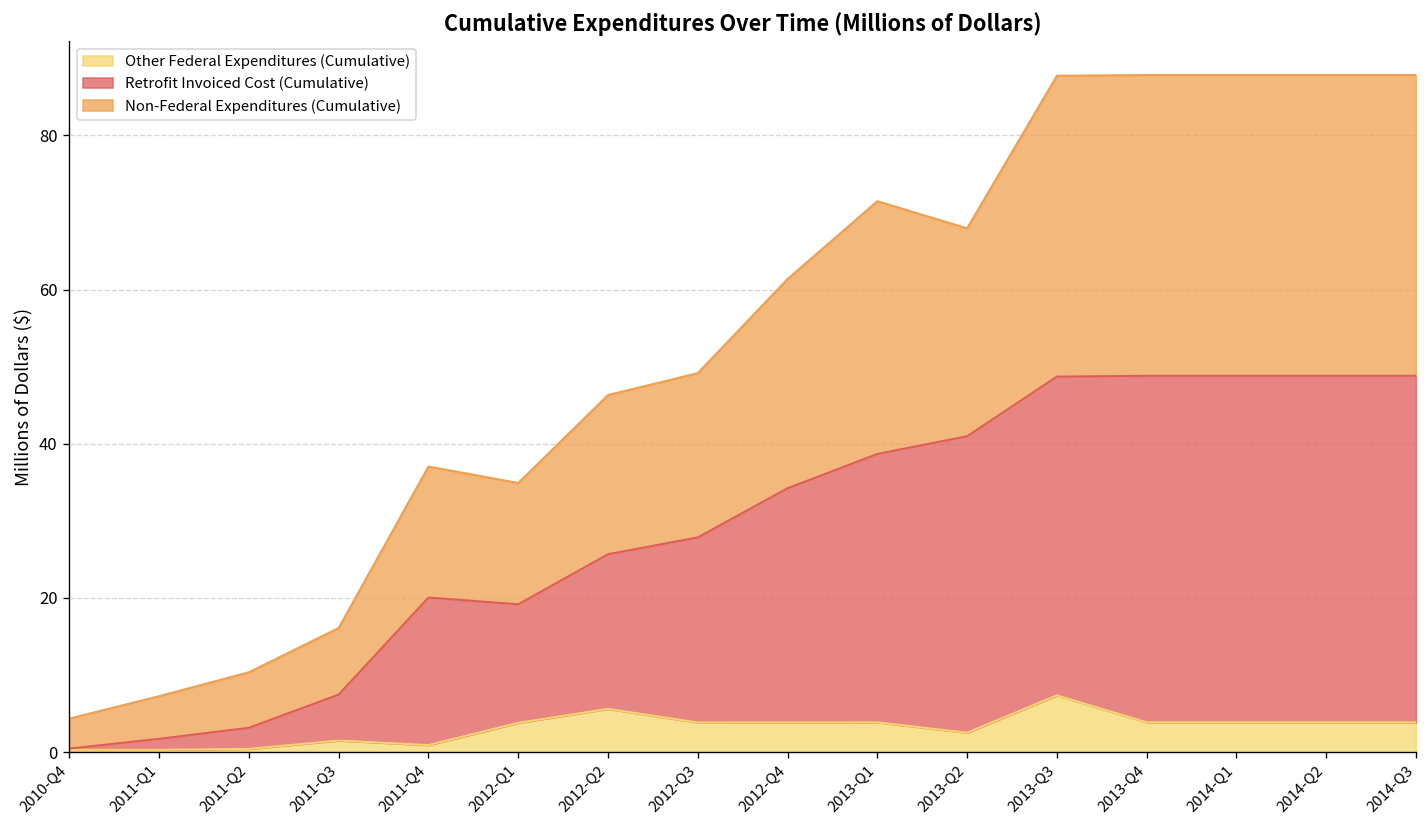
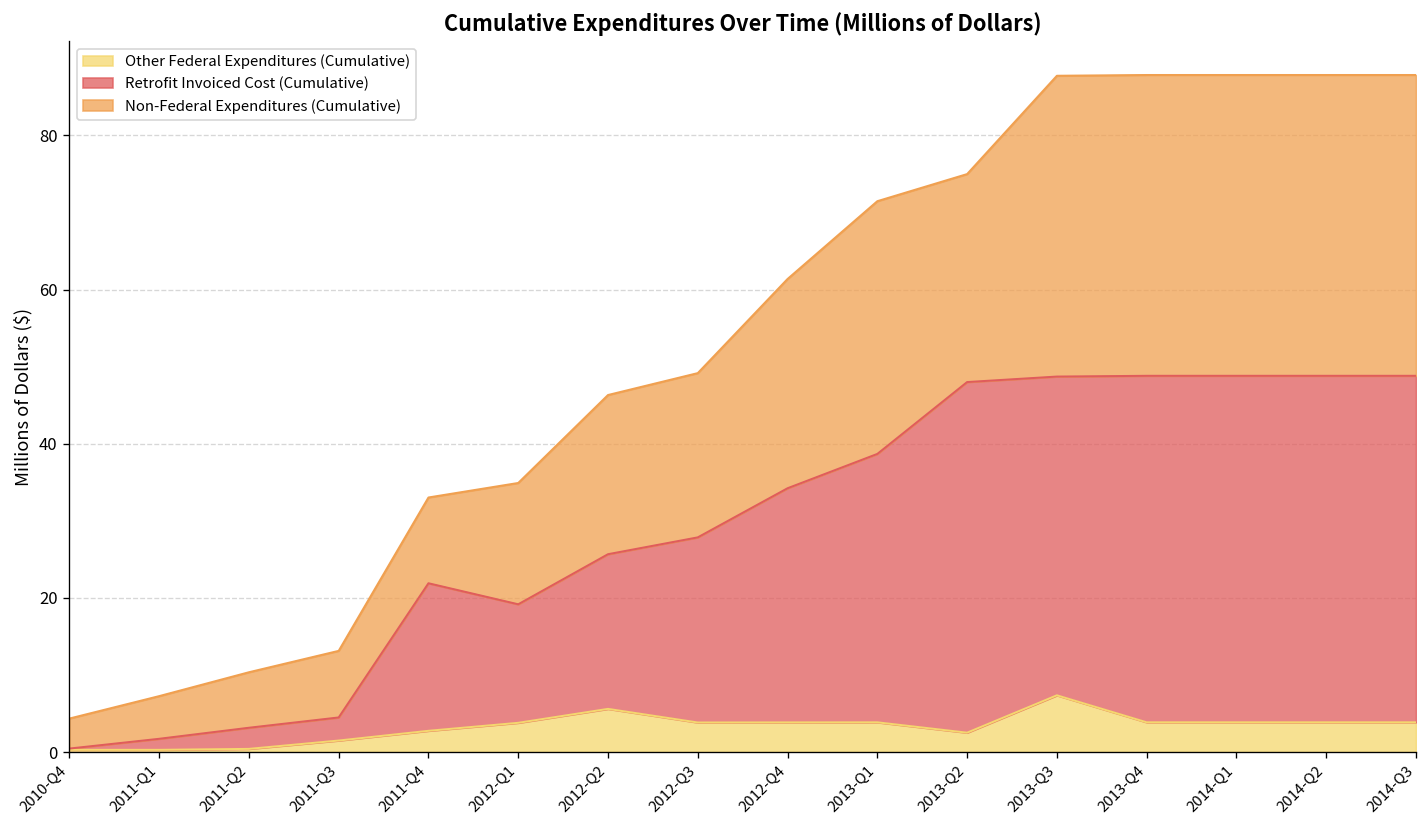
Retrofit Invoiced Cost (Cumulative), 2011-Q3: 6 -> 3
Other Federal Expenditures (Cumulative), 2011-Q4: 1 -> 3
Non-Federal Expenditures (Cumulative), 2011-Q4: 17 -> 11
Retrofit Invoiced Cost (Cumulative), 2013-Q2: 38 -> 45
